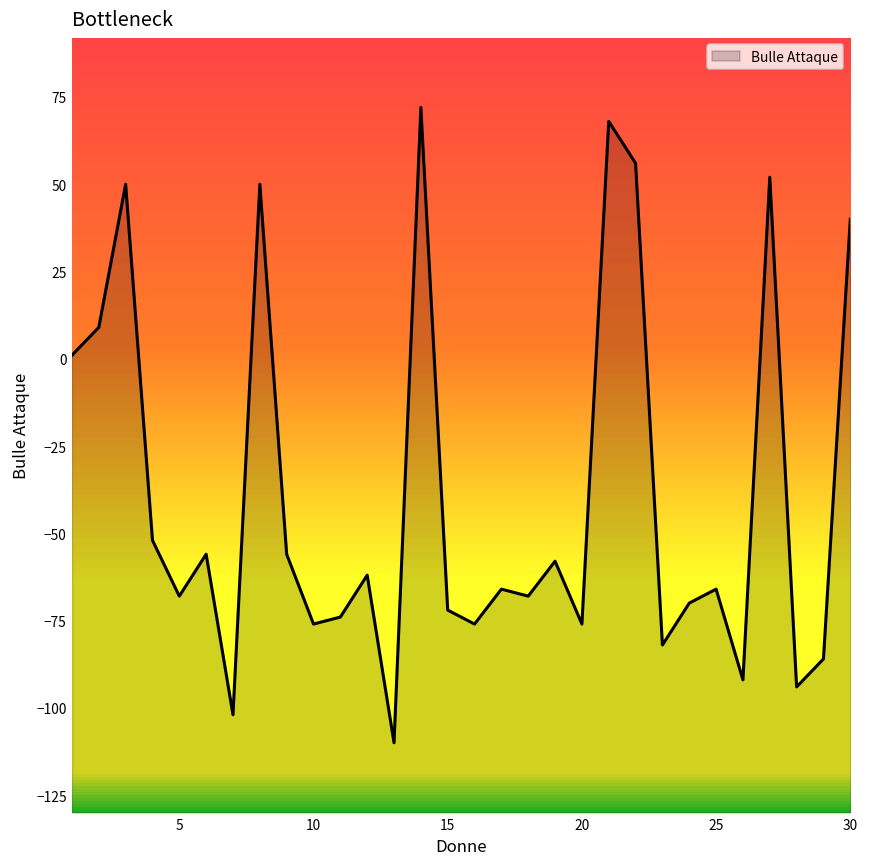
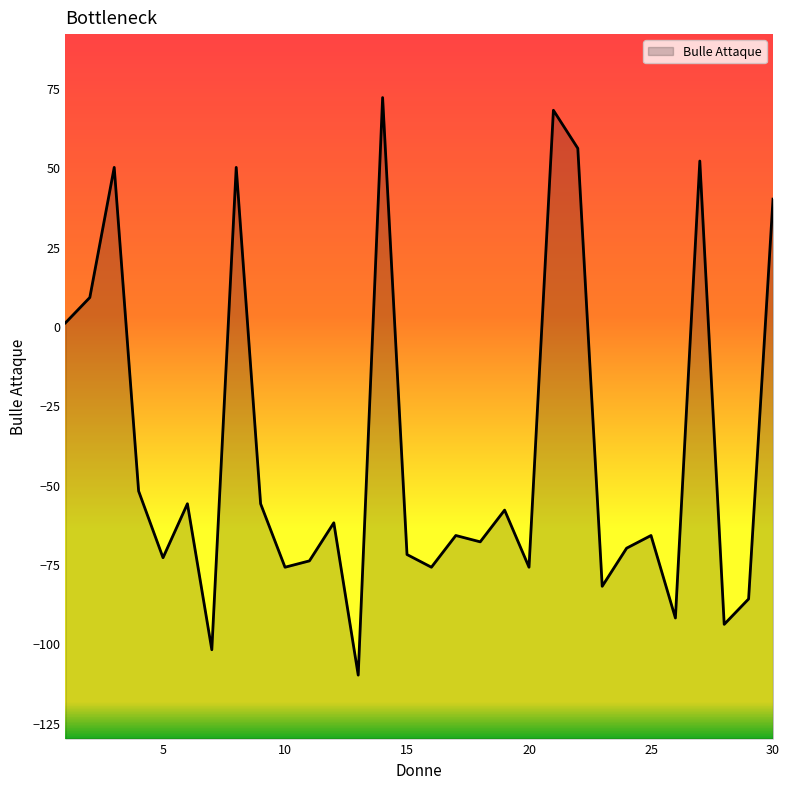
5: -68 -> -73
